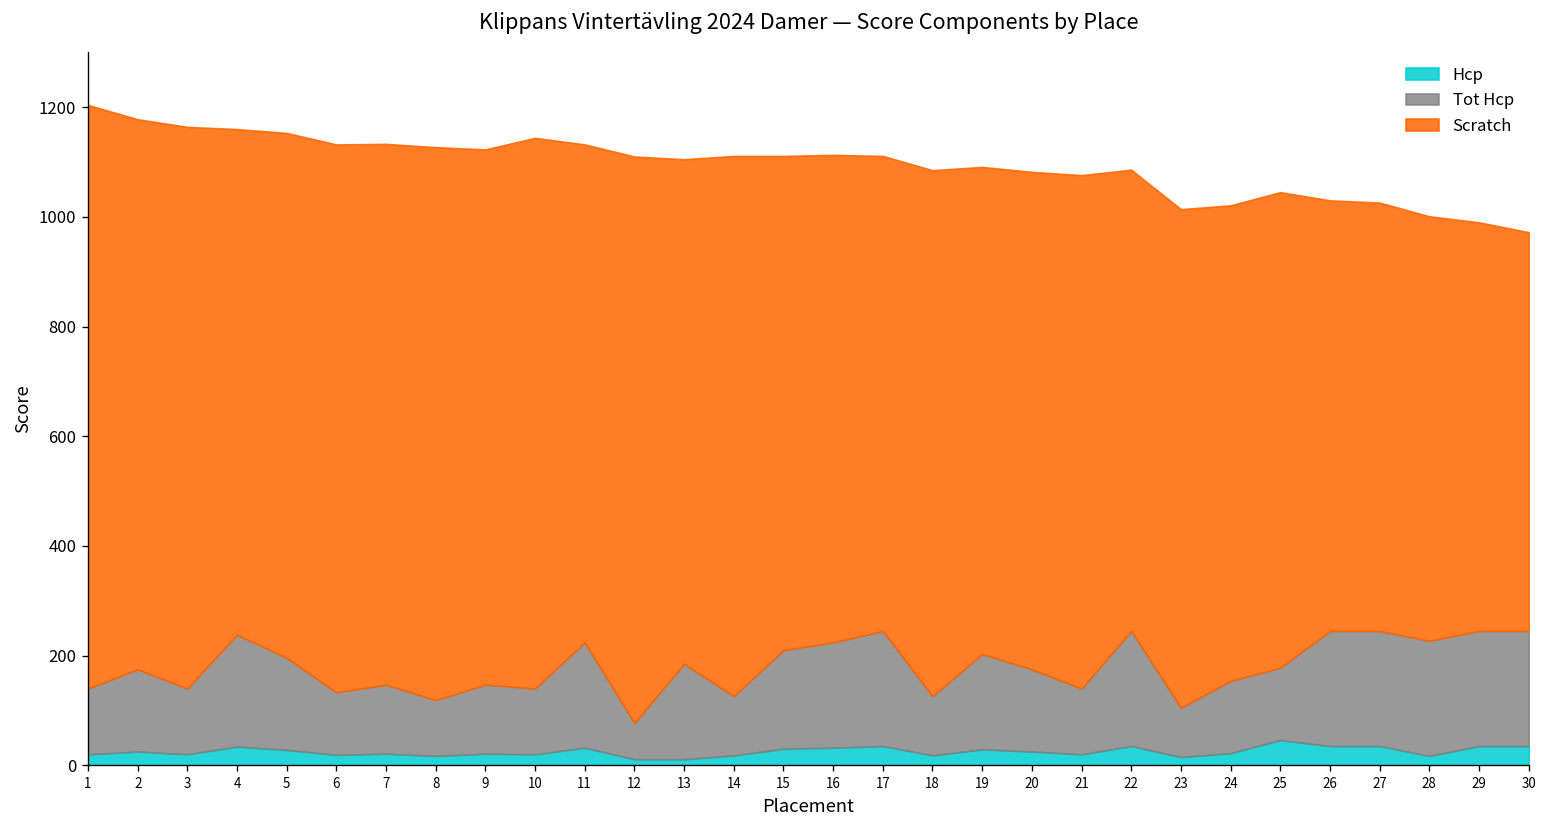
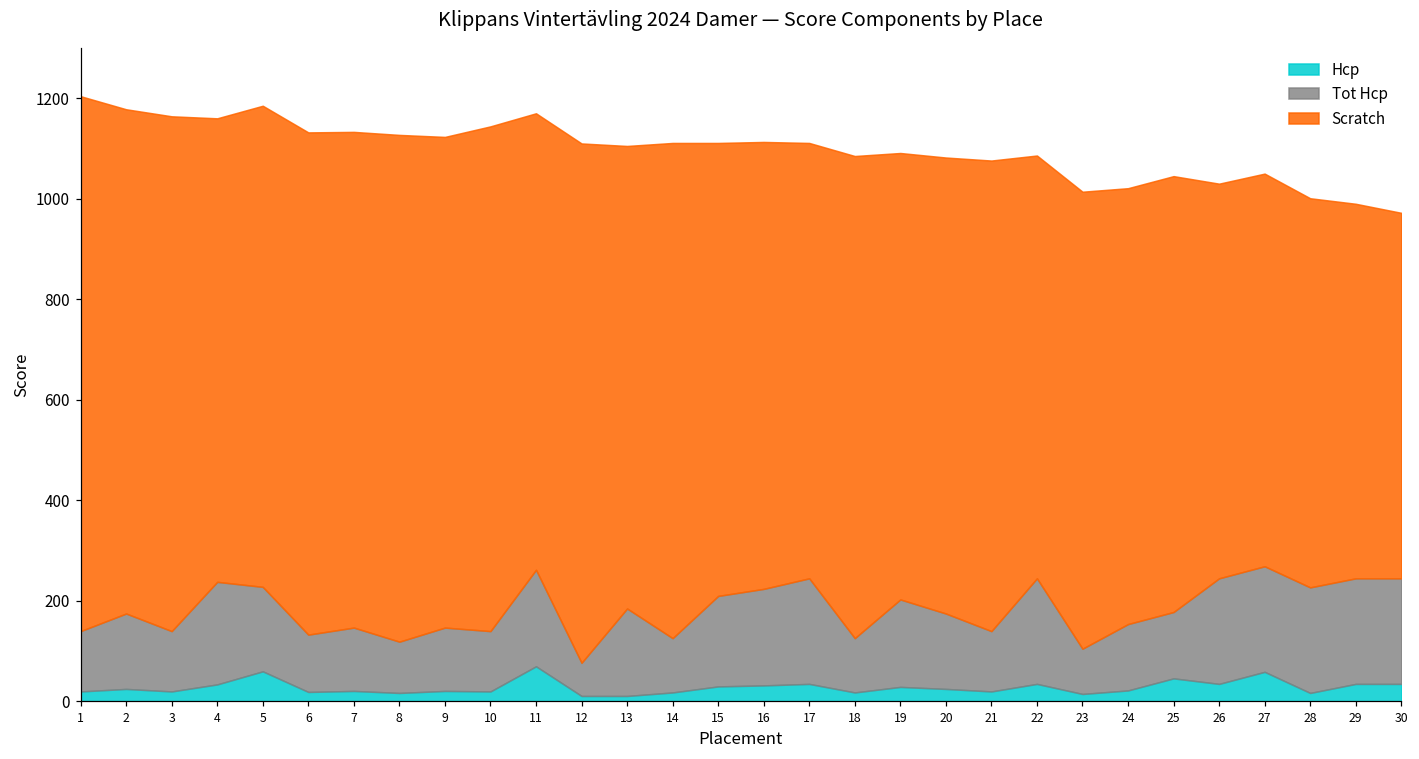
Hcp, 5: 30 -> 60
Hcp, 11: 30 -> 70
Hcp, 27: 40 -> 60
